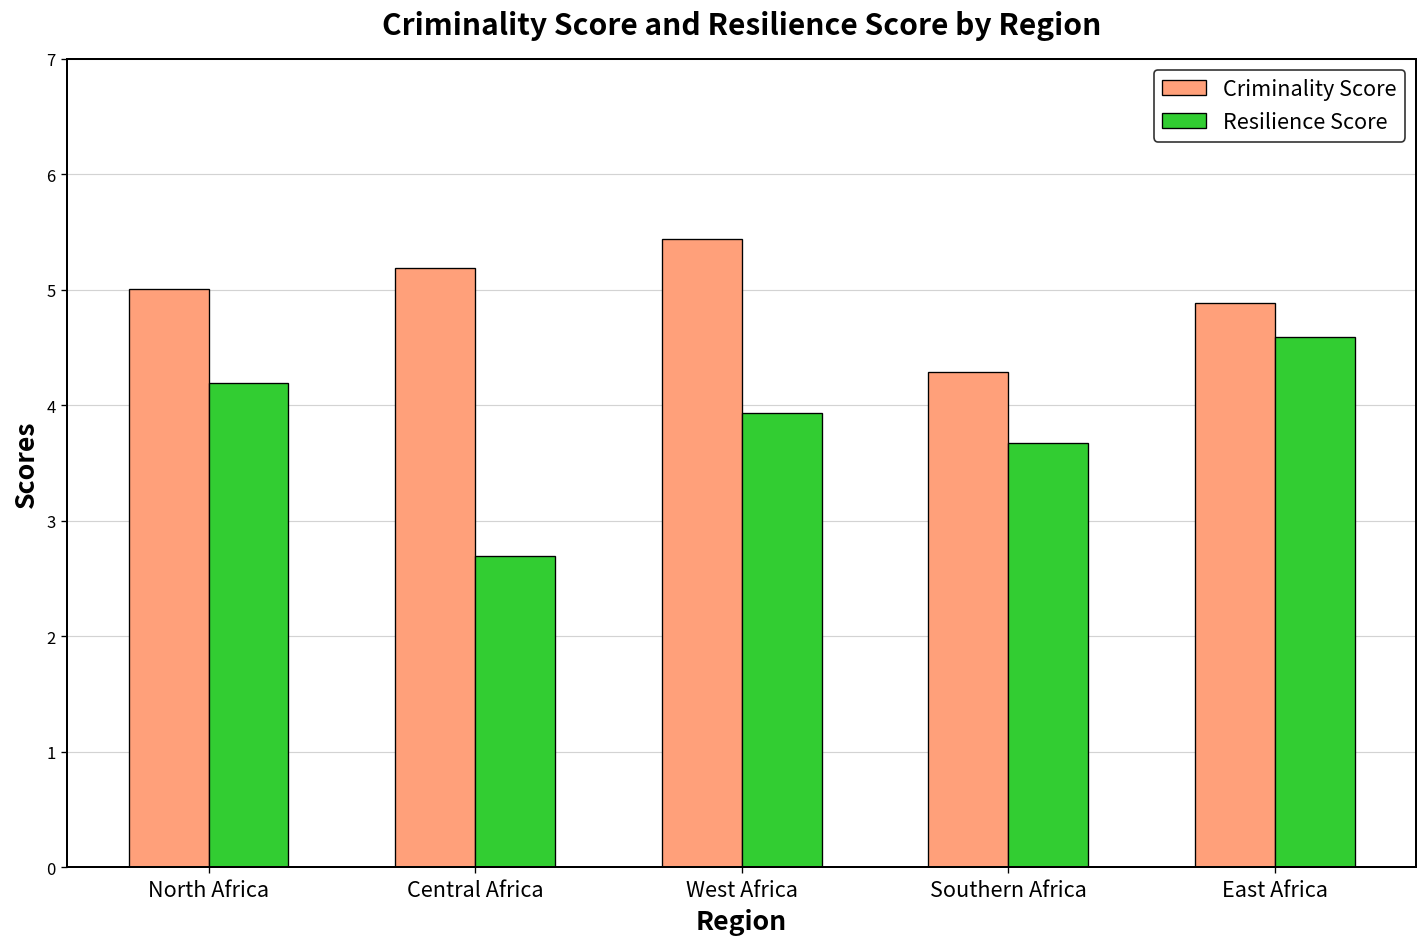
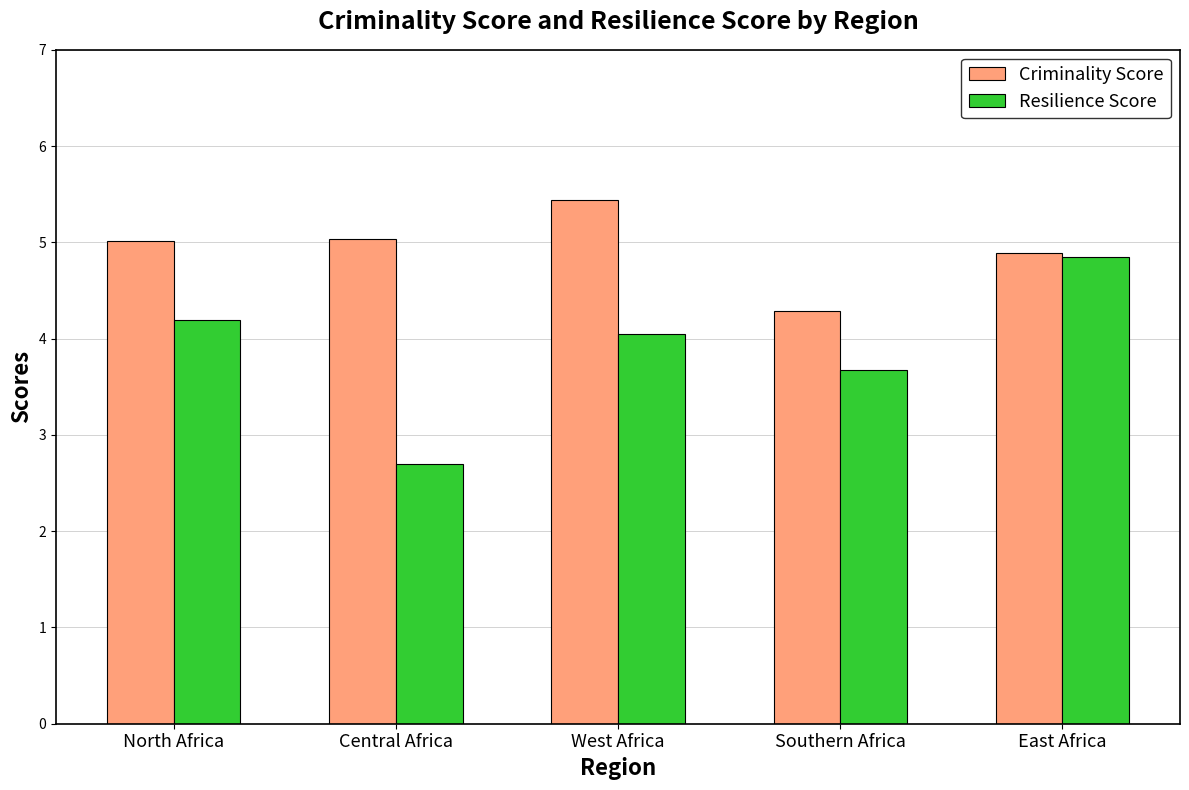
Criminality Score, Central Africa: 5.2 -> 5.0
Resilience Score, West Africa: 3.9 -> 4.1
Resilience Score, East Africa: 4.6 -> 4.9
